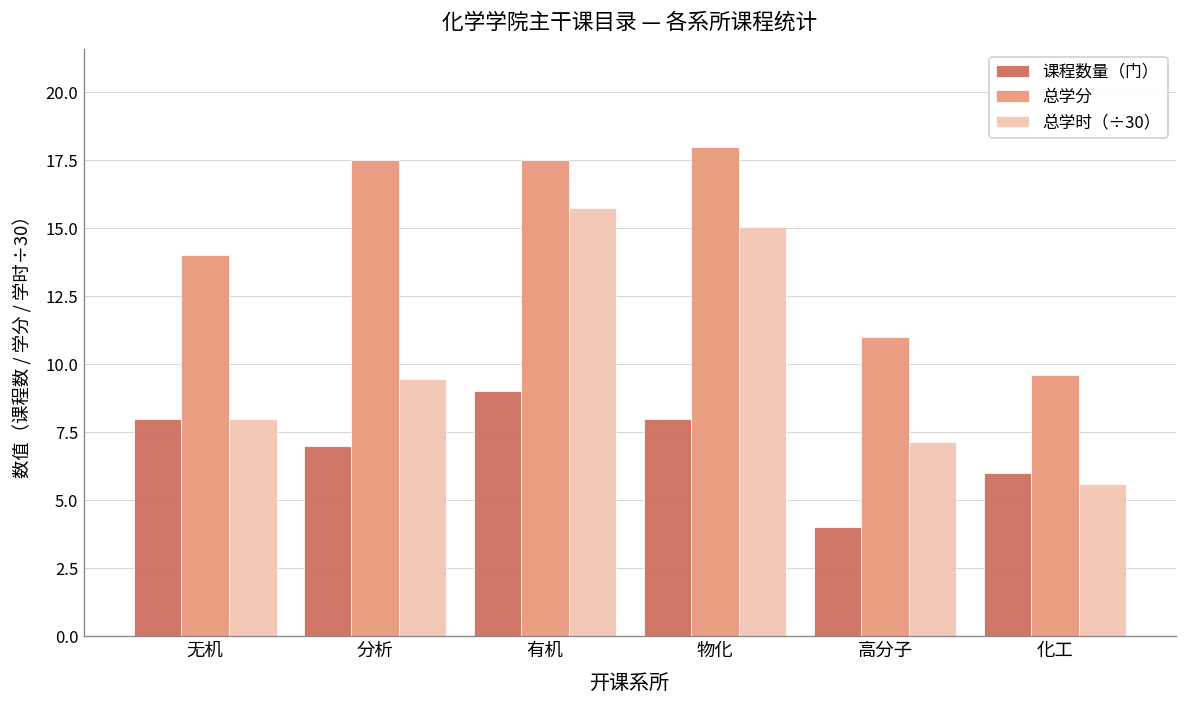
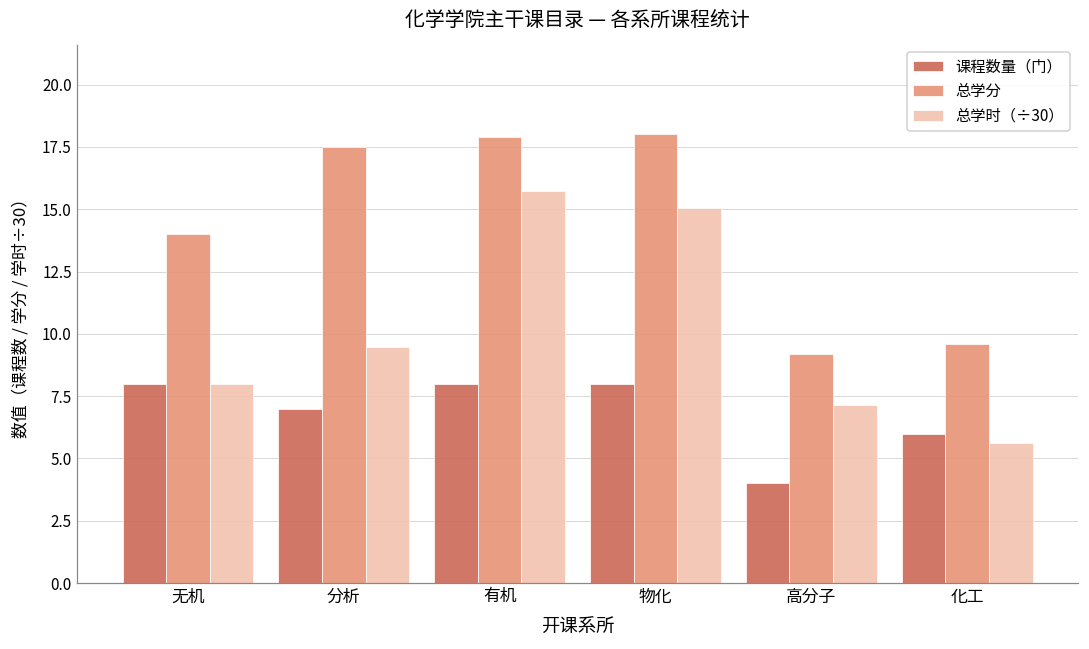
课程数量（门）, 有机: 9 -> 8
总学分, 有机: 17.5 -> 17.9
总学分, 高分子: 11.0 -> 9.2
